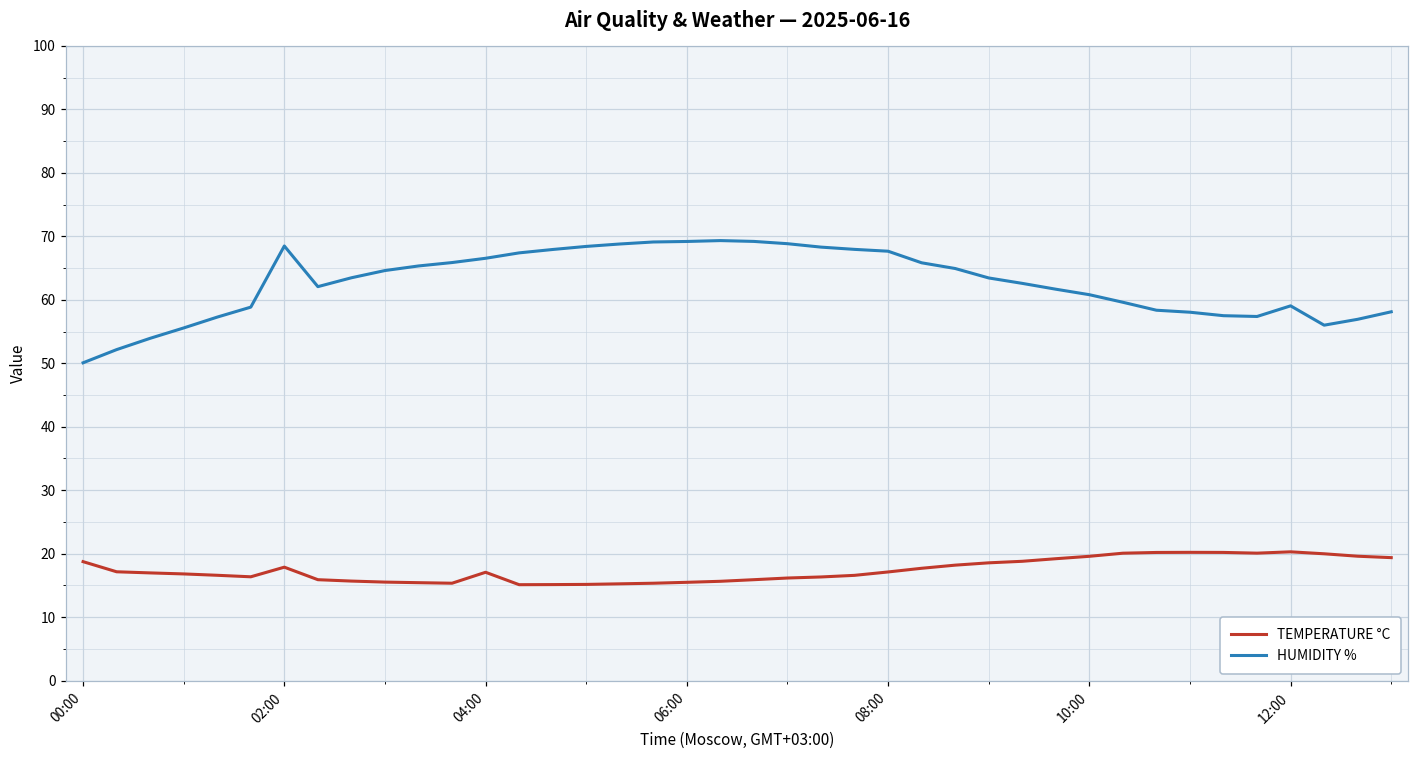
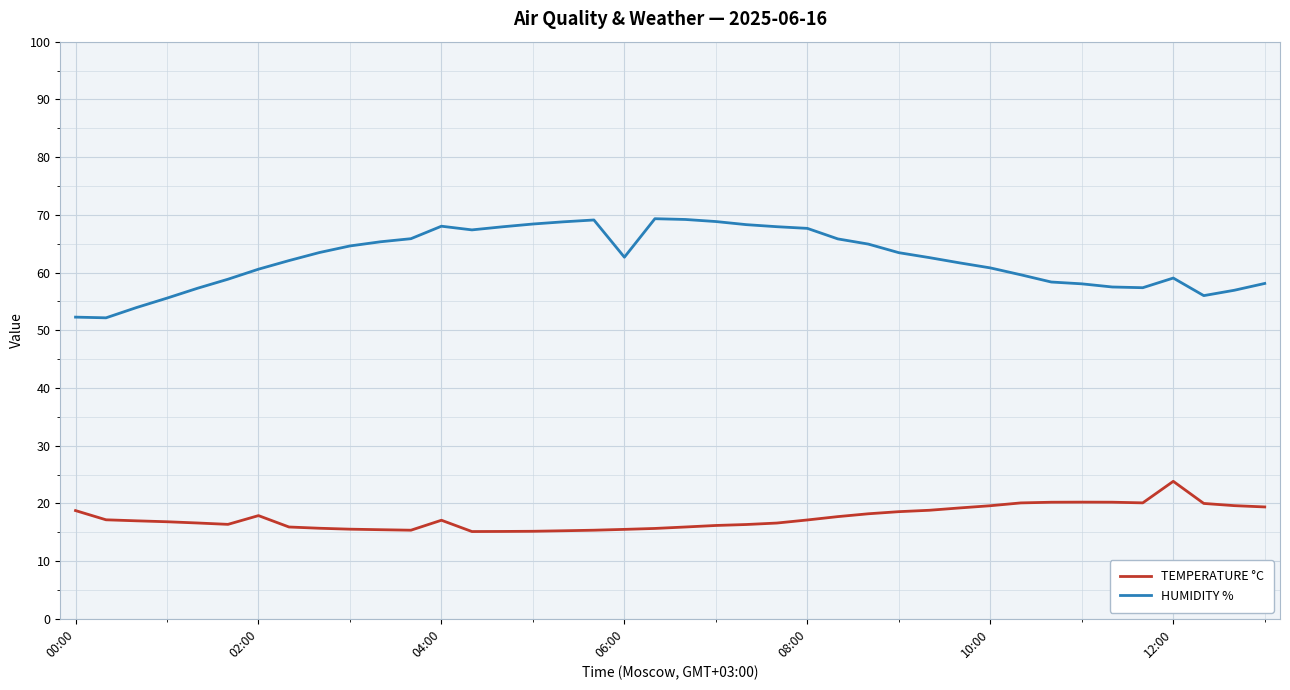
HUMIDITY %, 00:00: 50 -> 52
HUMIDITY %, 02:00: 68 -> 61
HUMIDITY %, 04:00: 67 -> 68
HUMIDITY %, 06:00: 69 -> 63
TEMPERATURE °C, 12:00: 20 -> 24
